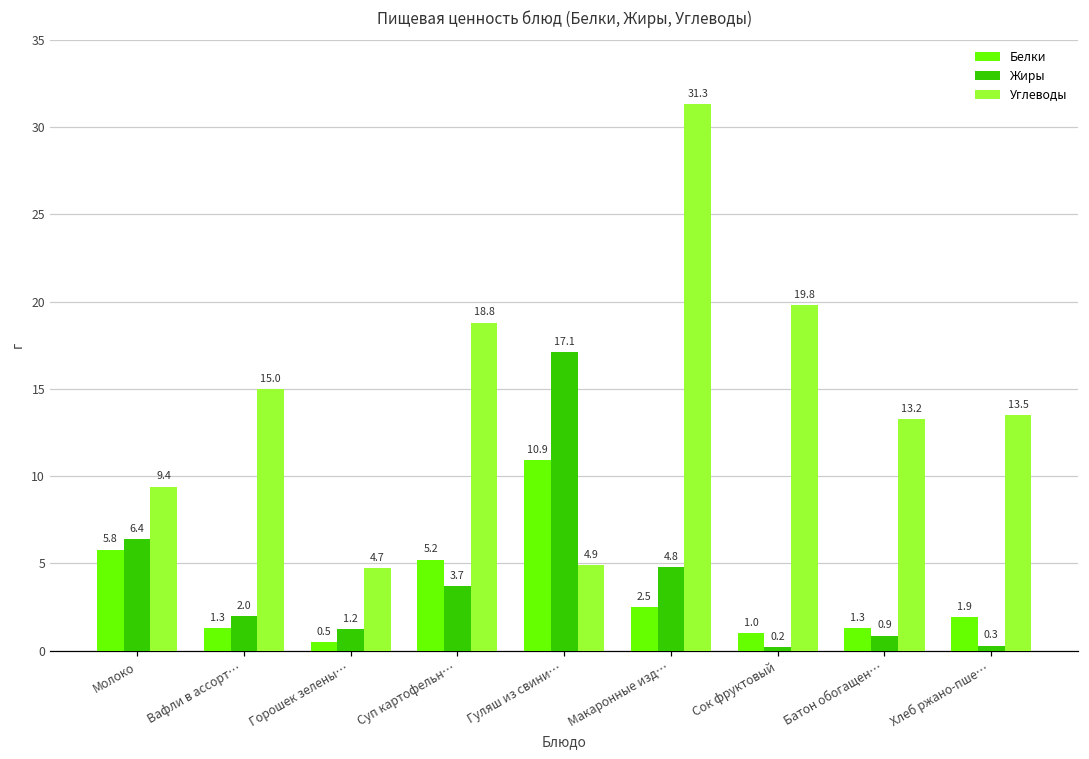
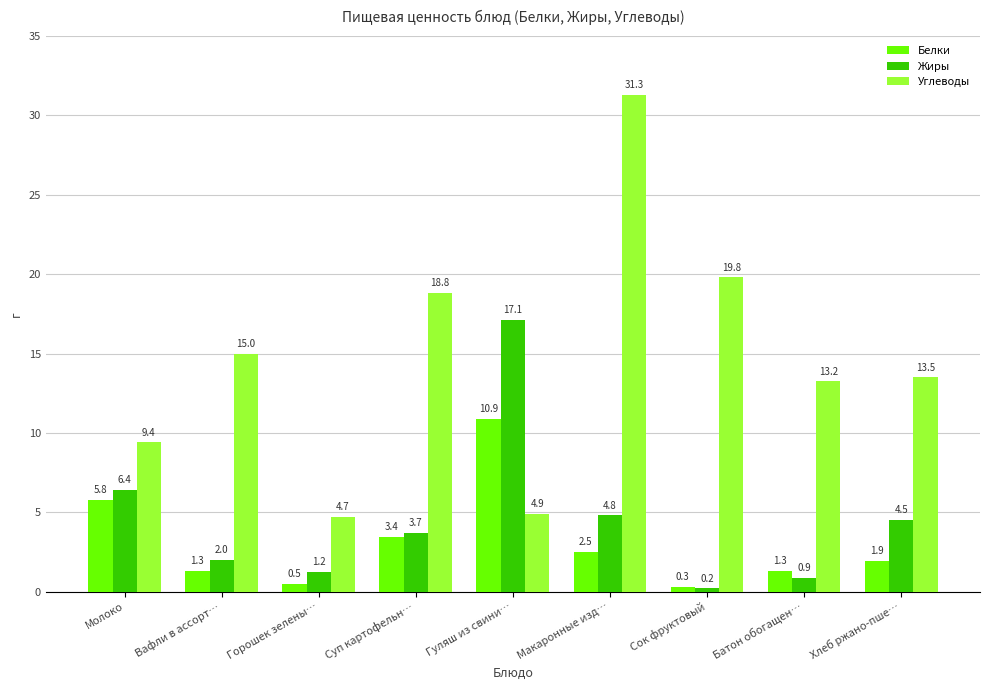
Белки, Суп картофельн…: 5.2 -> 3.4
Белки, Сок фруктовый: 1.0 -> 0.3
Жиры, Хлеб ржано-пше…: 0.3 -> 4.5
